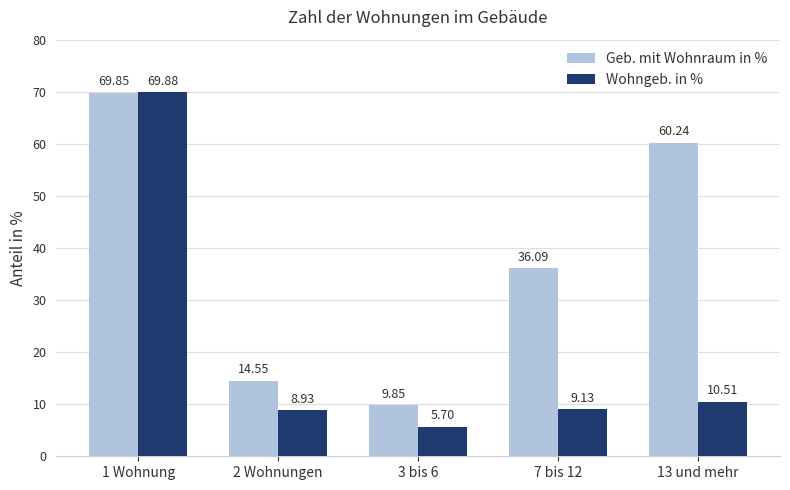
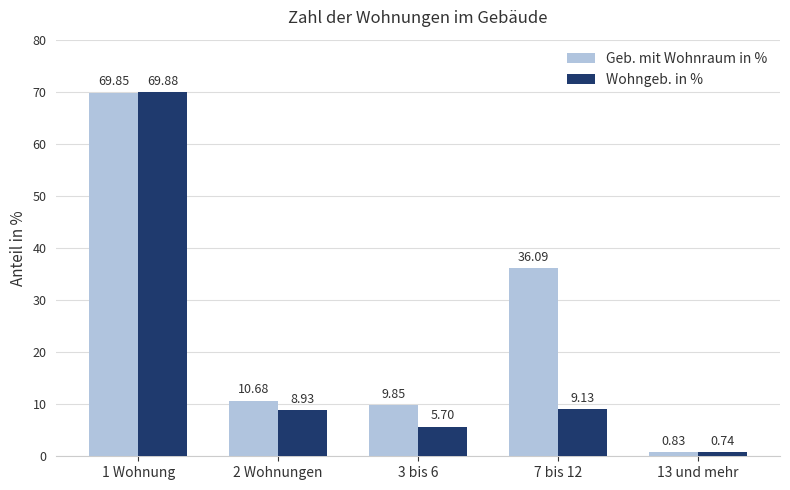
Geb. mit Wohnraum in %, 2 Wohnungen: 14.55 -> 10.68
Geb. mit Wohnraum in %, 13 und mehr: 60.24 -> 0.83
Wohngeb. in %, 13 und mehr: 10.51 -> 0.74
